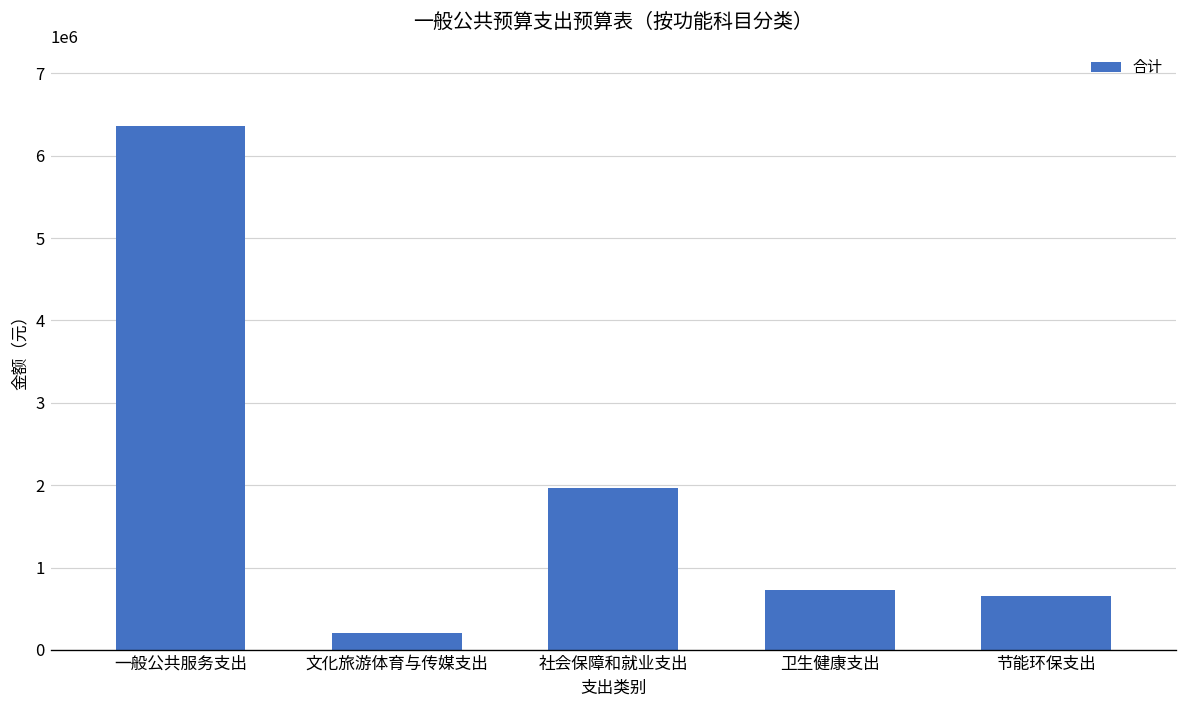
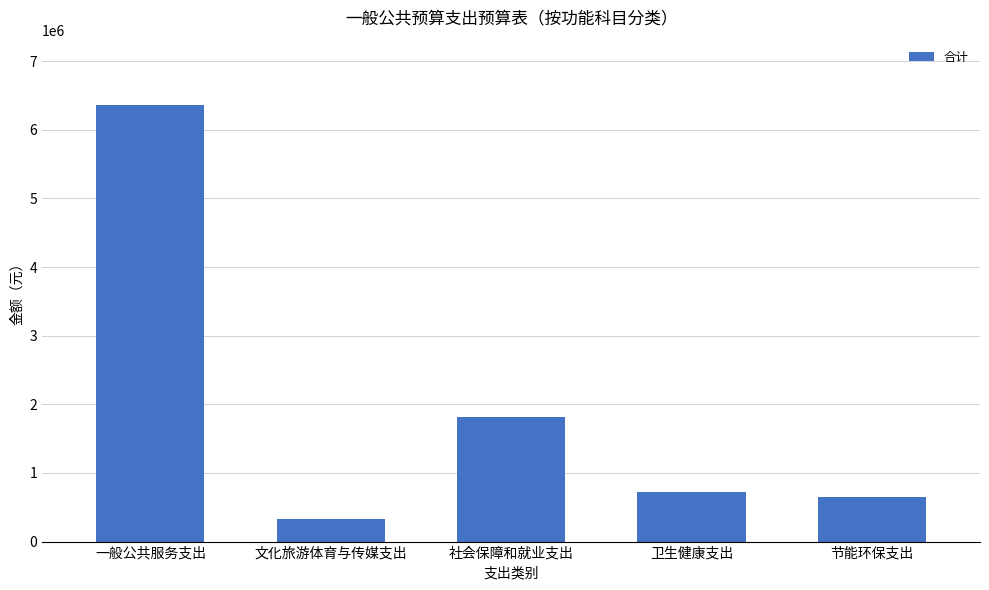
文化旅游体育与传媒支出: 200000 -> 300000
社会保障和就业支出: 2000000 -> 1800000
